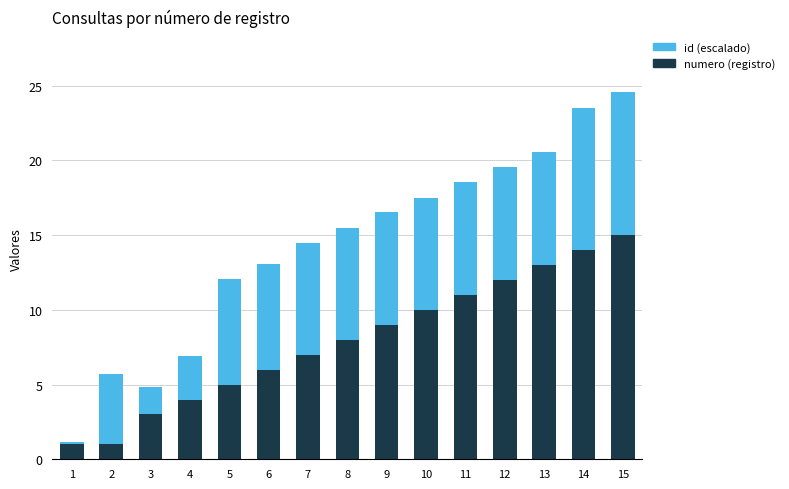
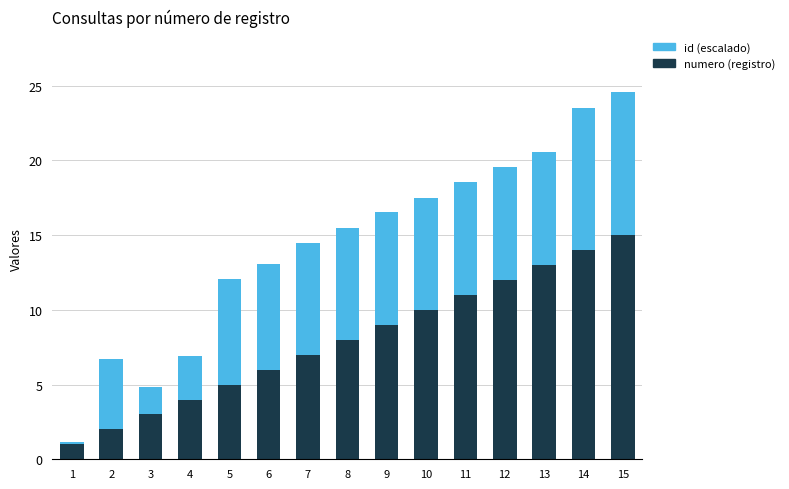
numero (registro), 2: 1 -> 2
